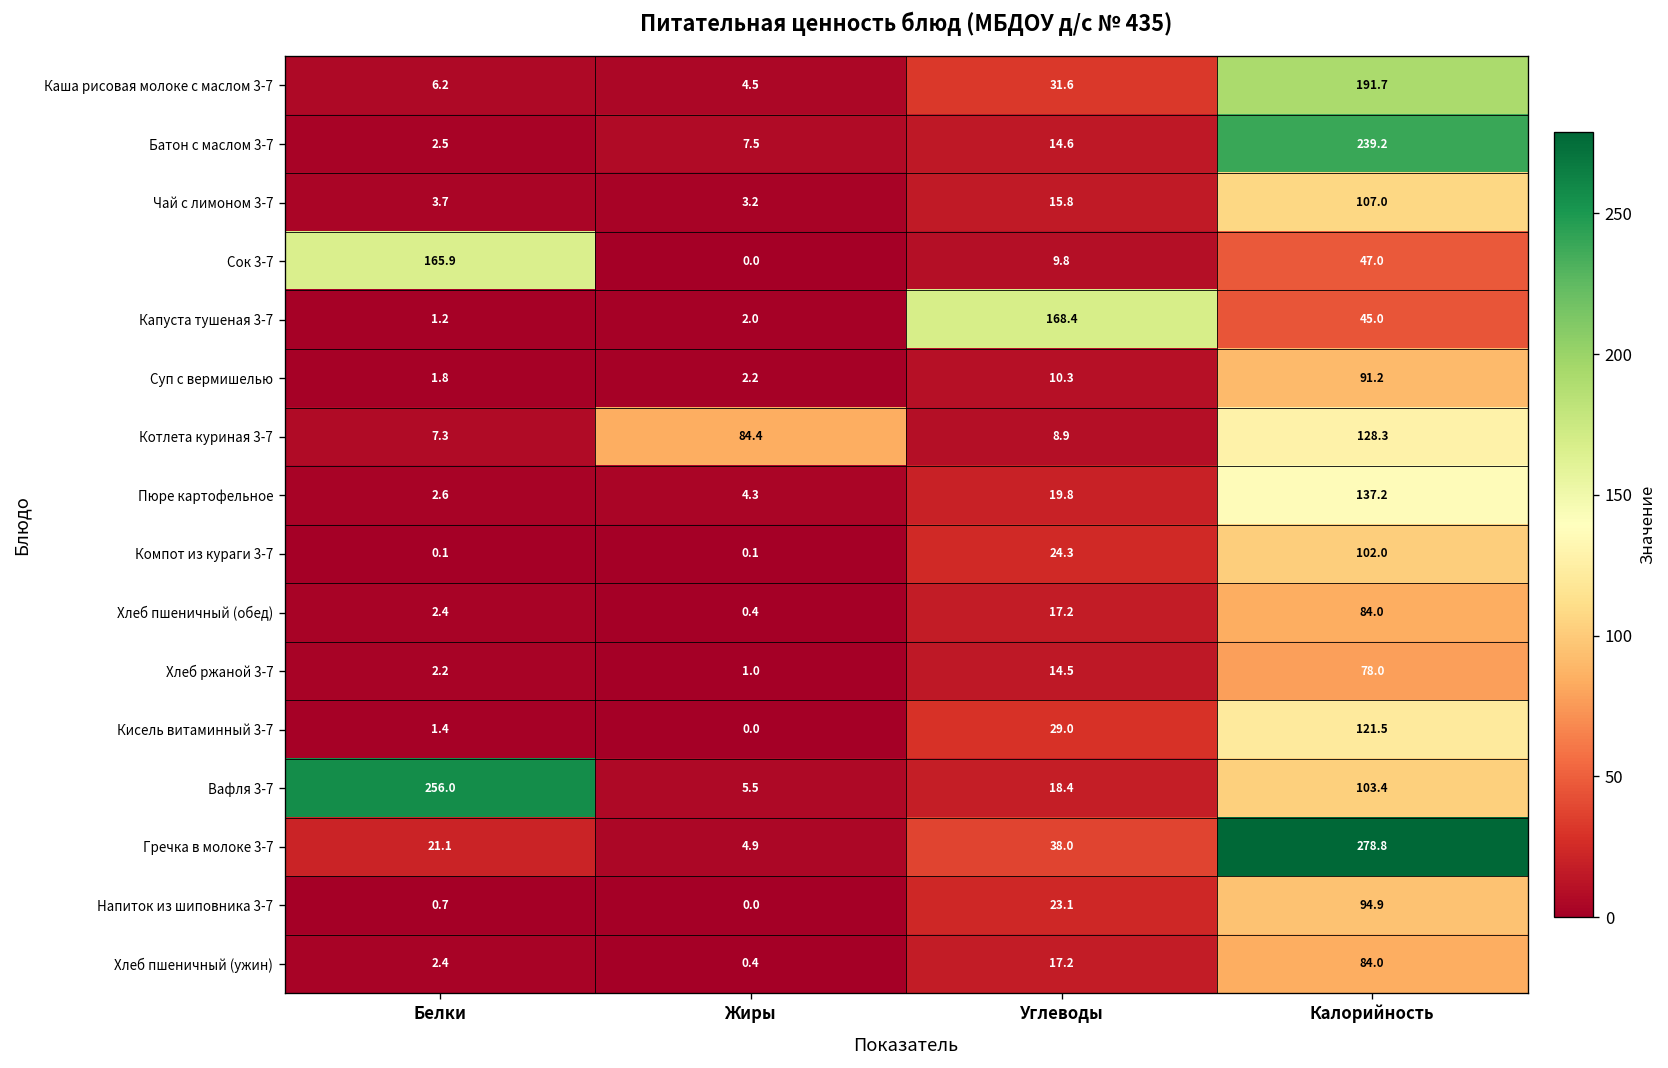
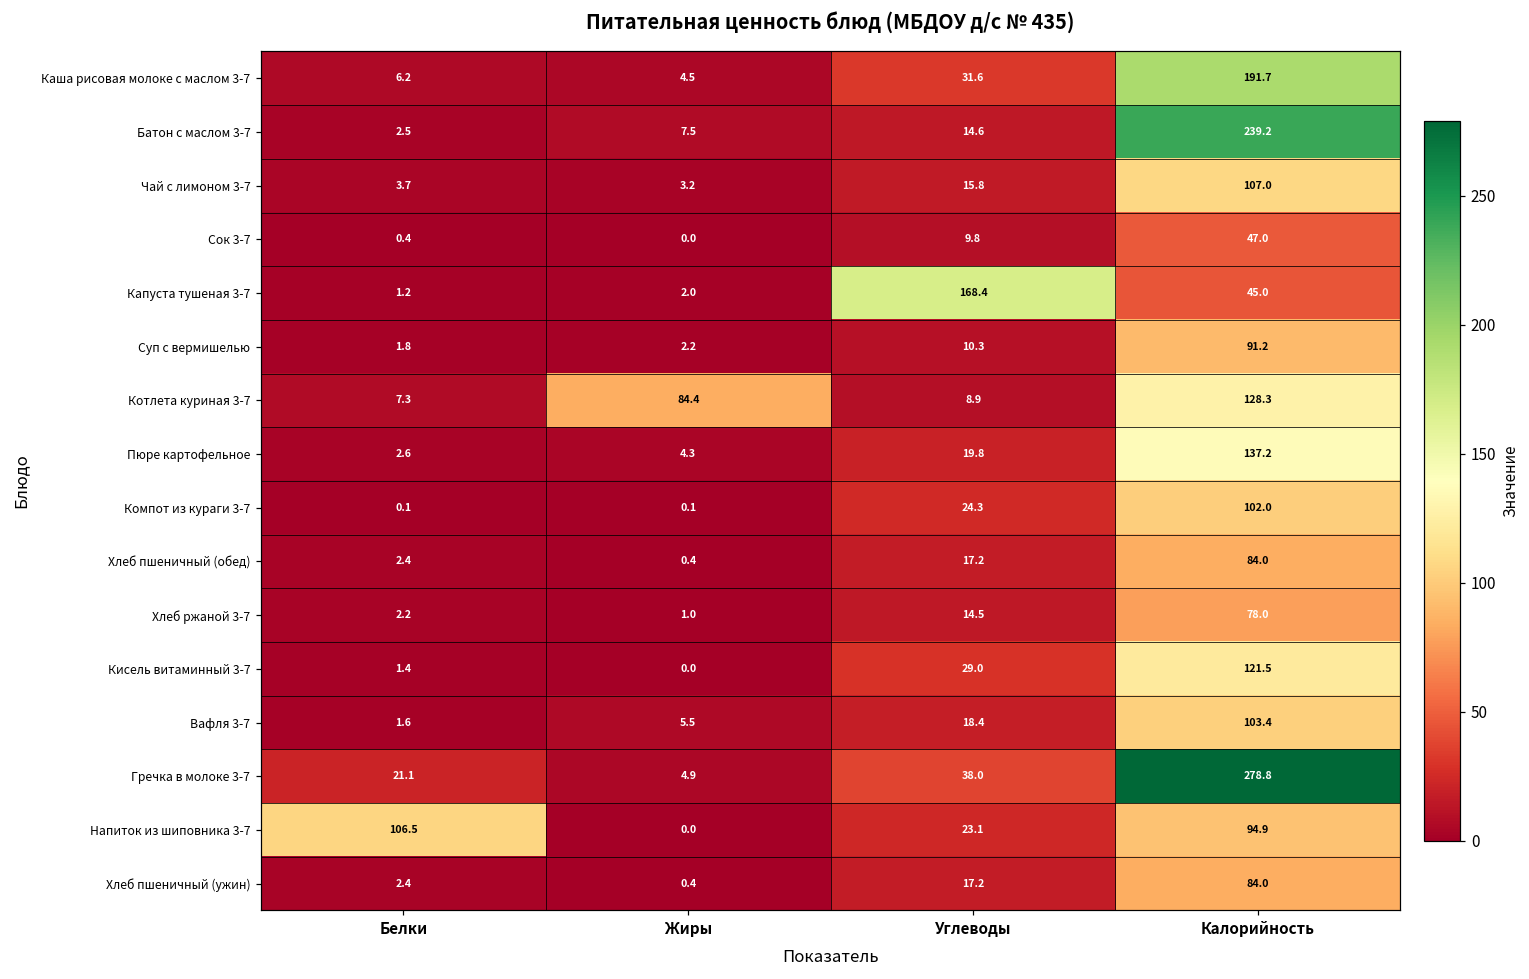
Сок 3-7, Белки: 165.9 -> 0.4
Вафля 3-7, Белки: 256.0 -> 1.6
Напиток из шиповника 3-7, Белки: 0.7 -> 106.5
